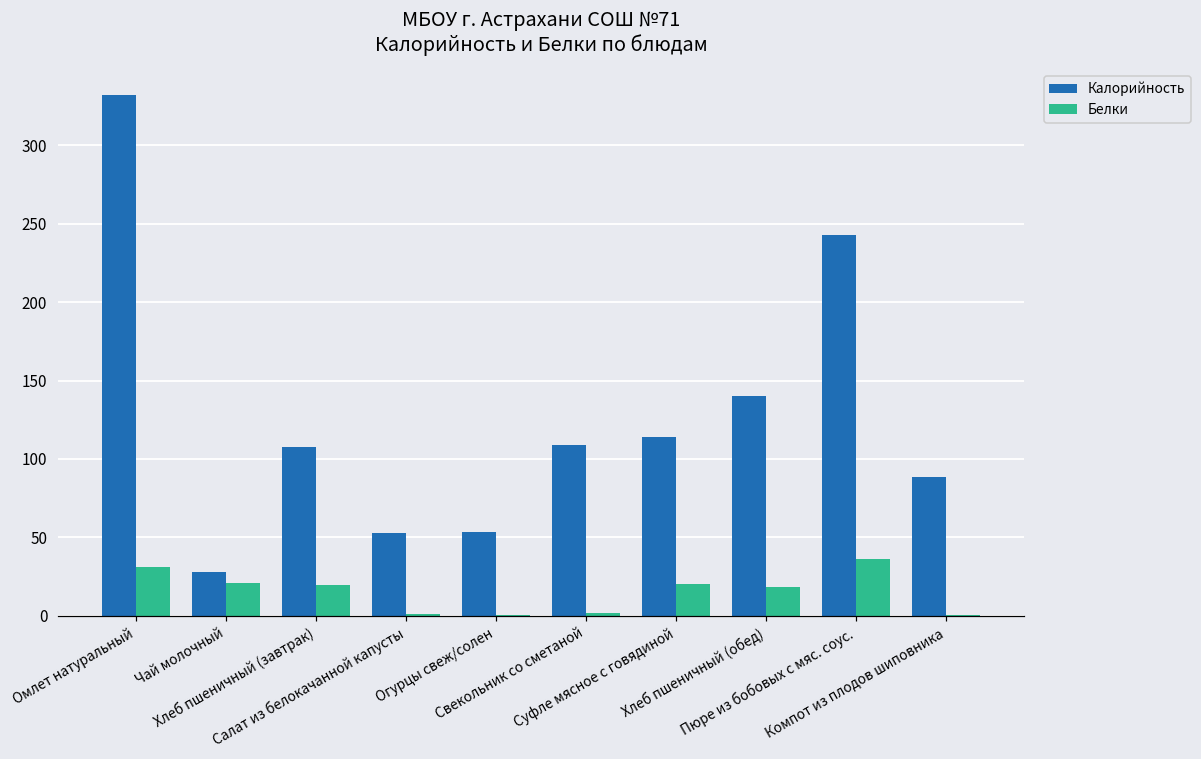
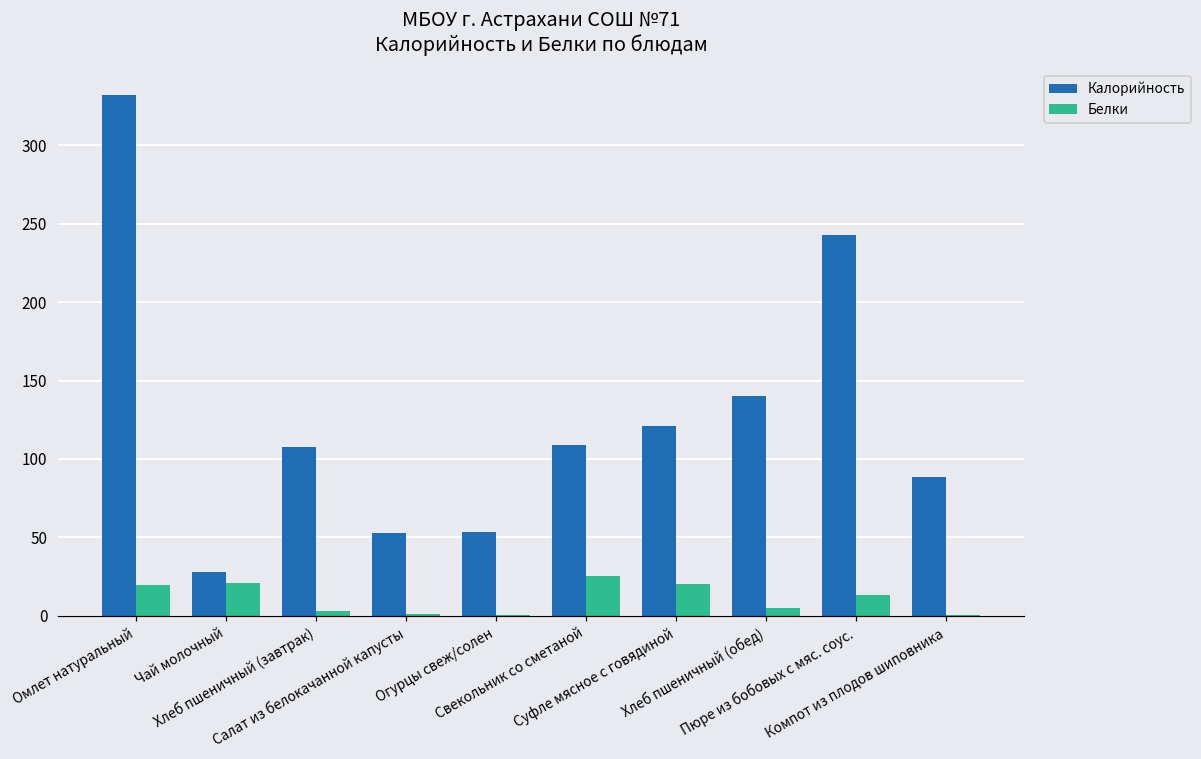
Белки, Омлет натуральный: 31 -> 20
Белки, Хлеб пшеничный (завтрак): 20 -> 3
Белки, Свекольник со сметаной: 1 -> 25
Калорийность, Суфле мясное с говядиной: 114 -> 121
Белки, Хлеб пшеничный (обед): 18 -> 5
Белки, Пюре из бобовых с мяс. соус.: 36 -> 13
